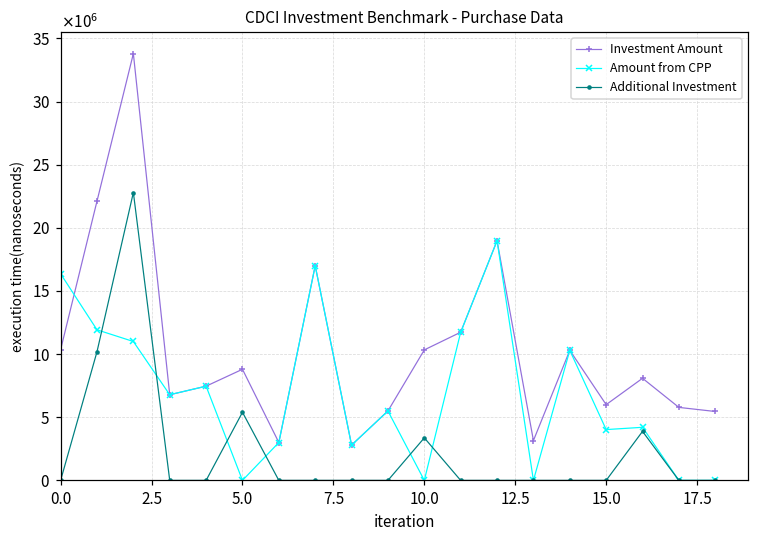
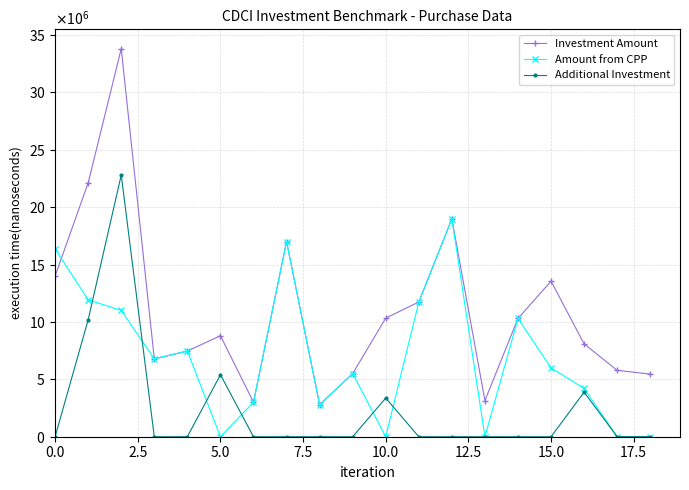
Investment Amount, 0.0: 10400000 -> 14000000
Investment Amount, 15.0: 6000000 -> 13500000
Amount from CPP, 15.0: 4000000 -> 6000000
